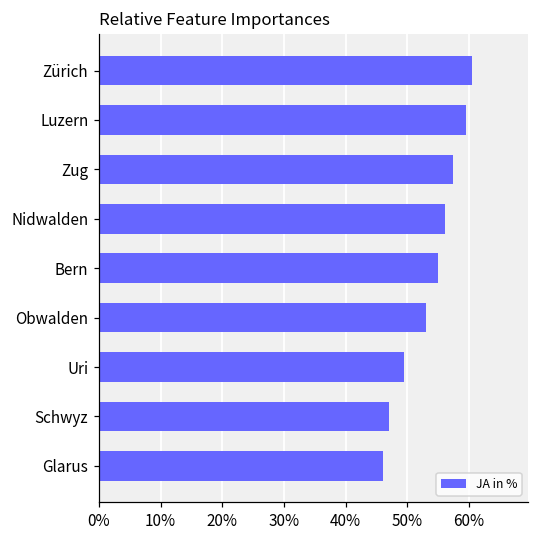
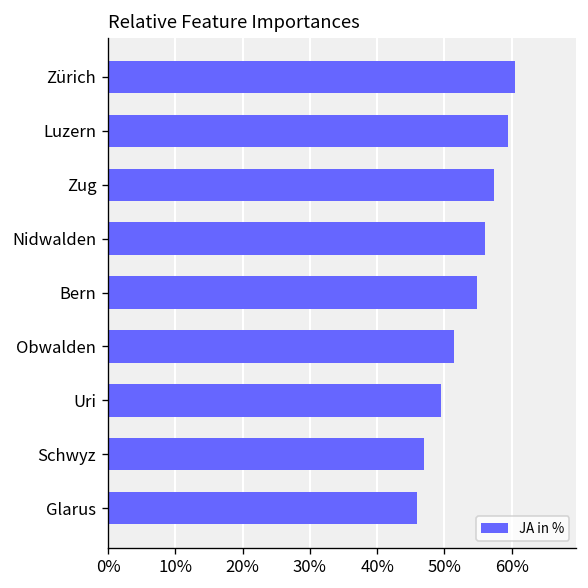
Obwalden: 53% -> 51%
